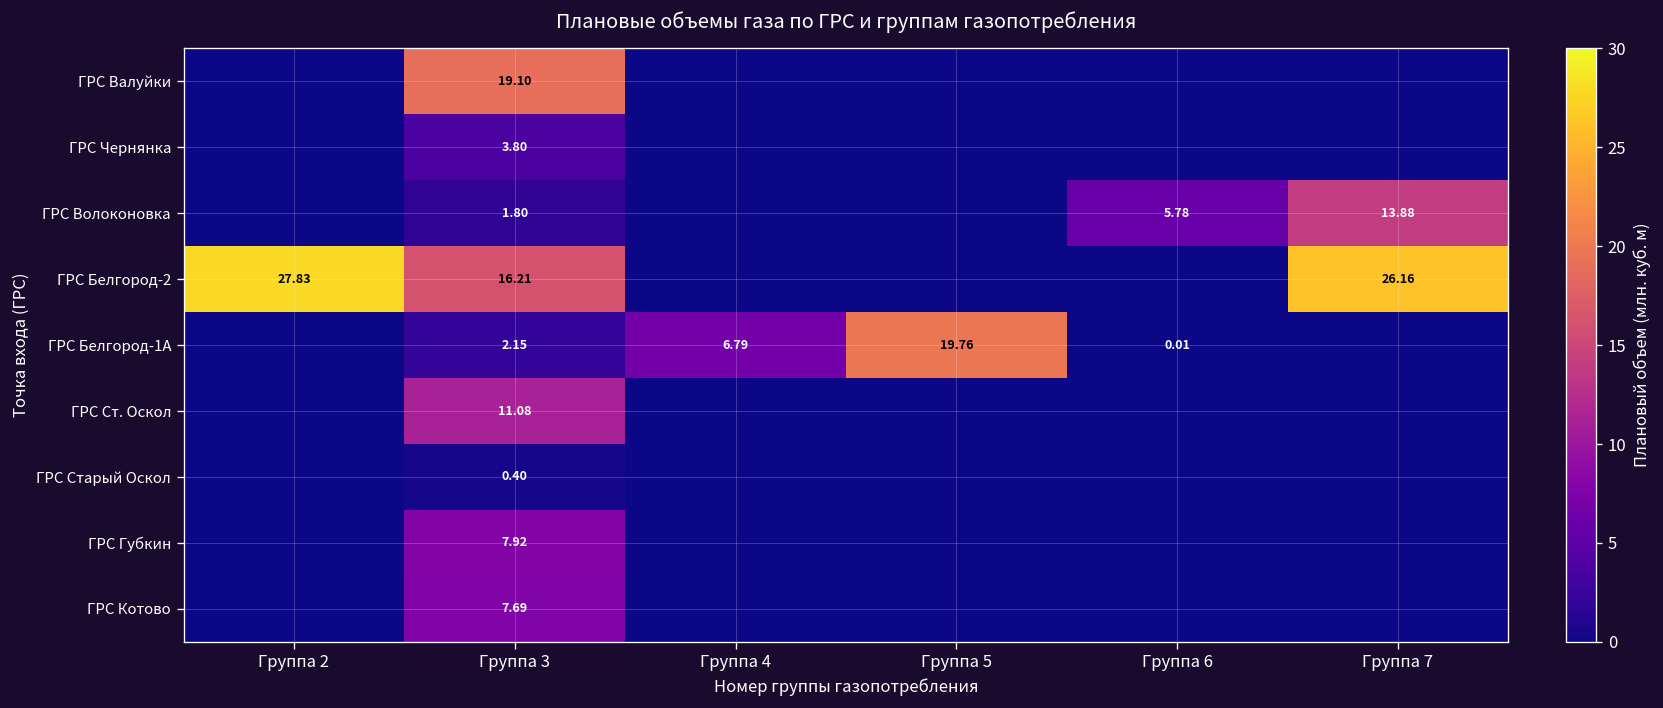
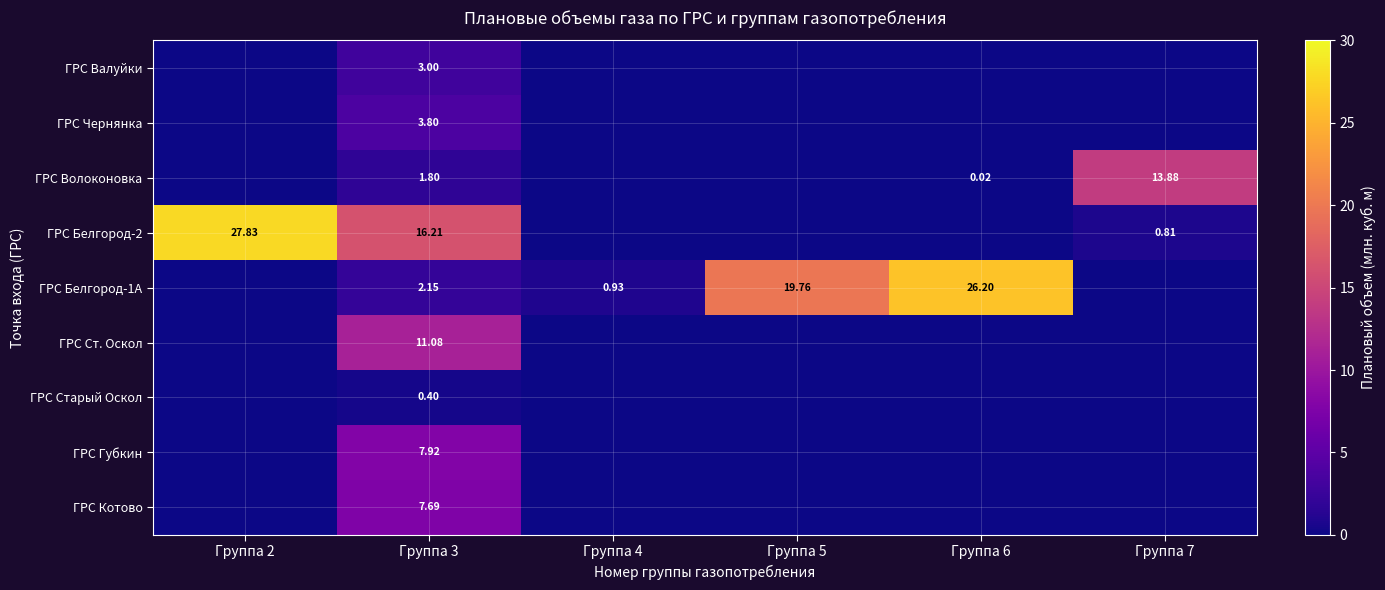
ГРС Валуйки, Группа 3: 19.10 -> 3.00
ГРС Волоконовка, Группа 6: 5.78 -> 0.02
ГРС Белгород-2, Группа 7: 26.16 -> 0.81
ГРС Белгород-1А, Группа 4: 6.79 -> 0.93
ГРС Белгород-1А, Группа 6: 0.01 -> 26.20
